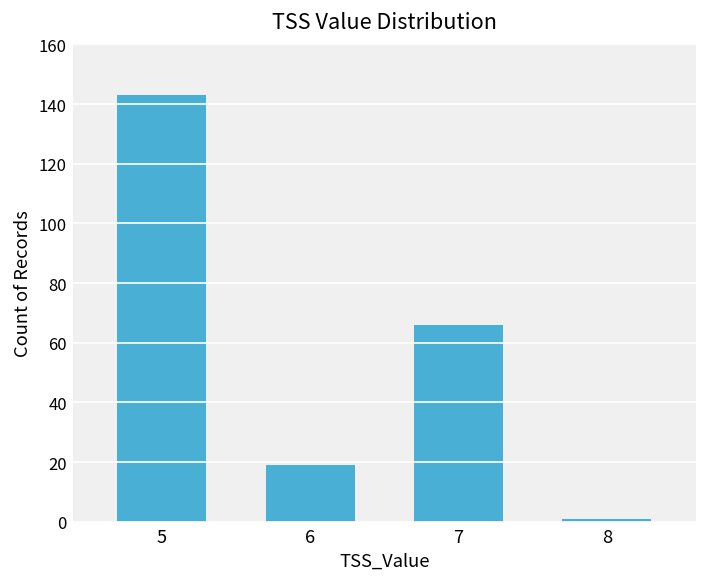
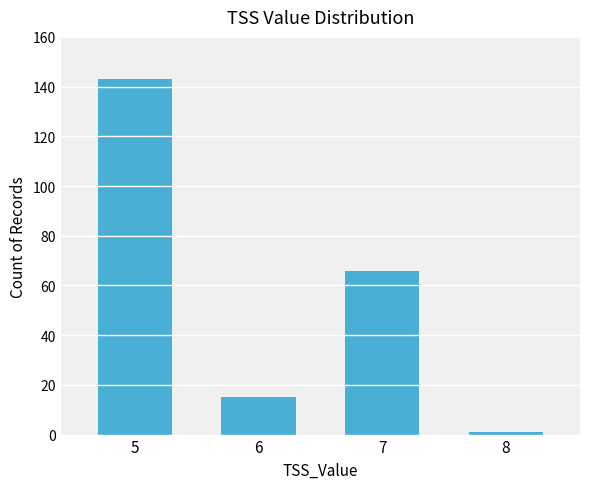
6: 19 -> 15
